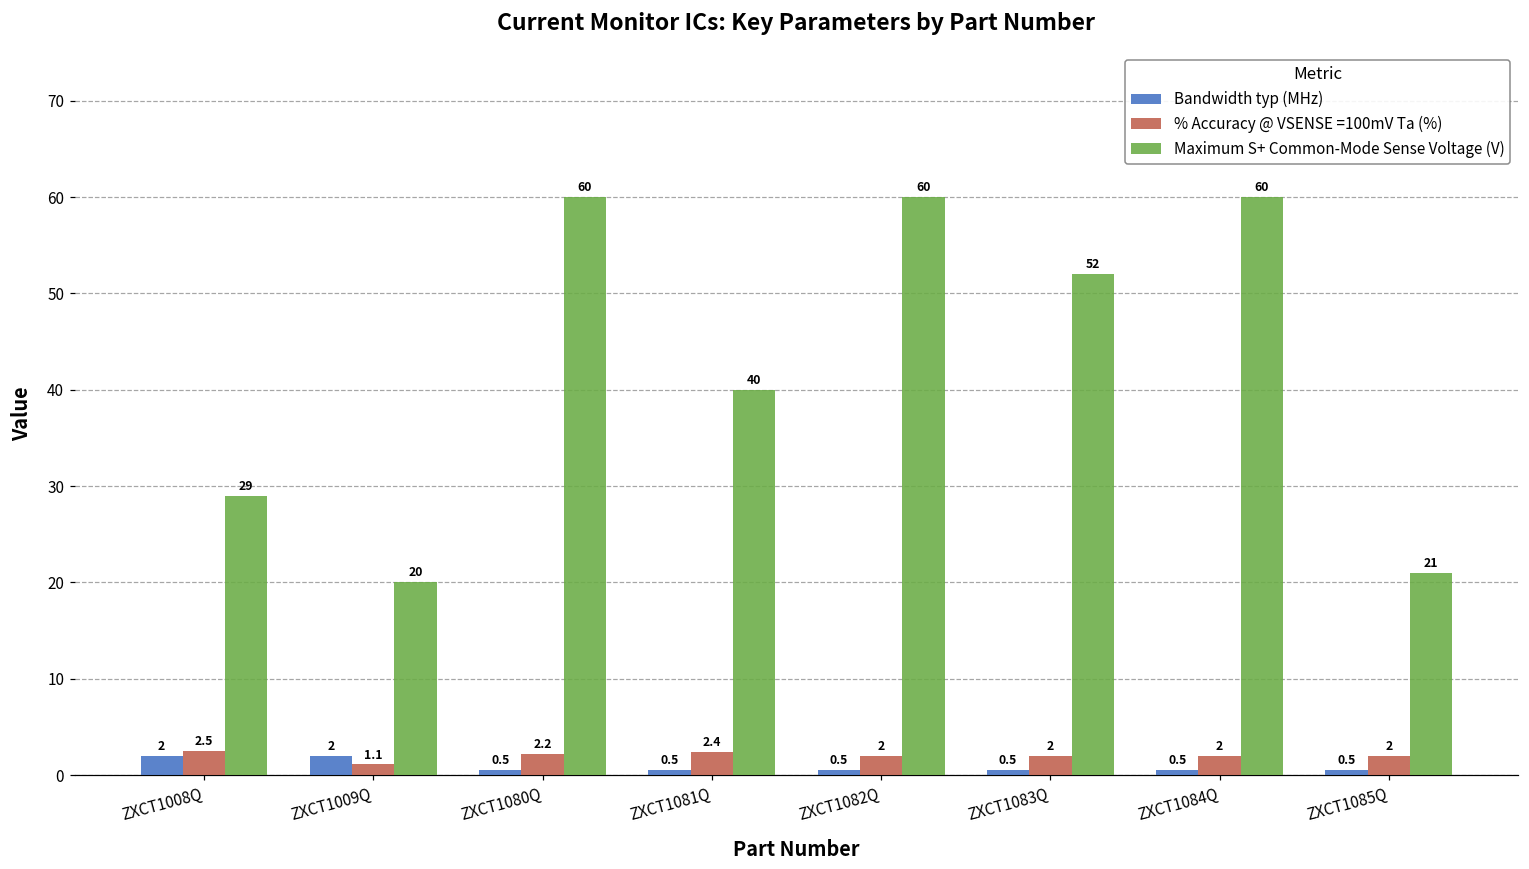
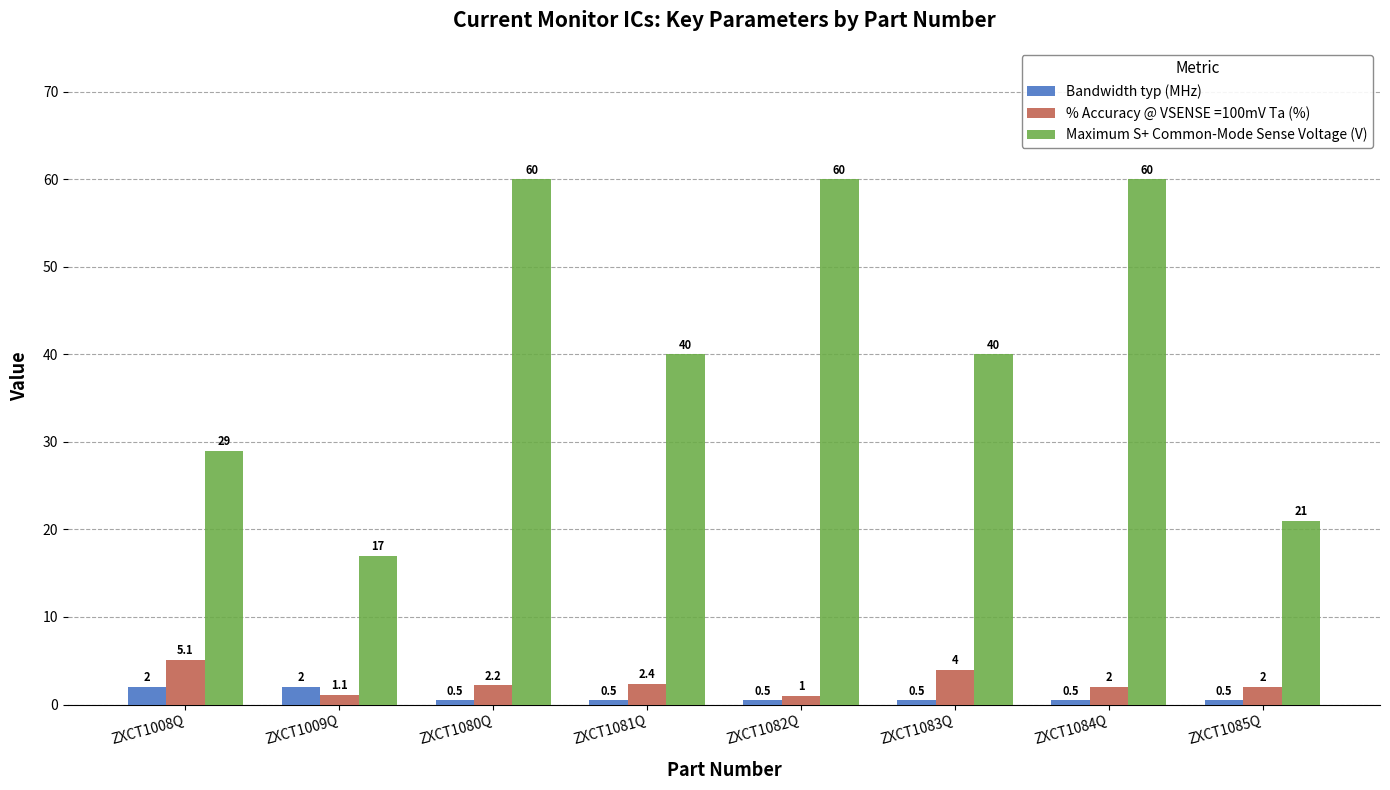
% Accuracy @ VSENSE =100mV Ta (%), ZXCT1008Q: 2.5 -> 5.1
Maximum S+ Common-Mode Sense Voltage (V), ZXCT1009Q: 20 -> 17
% Accuracy @ VSENSE =100mV Ta (%), ZXCT1082Q: 2 -> 1
% Accuracy @ VSENSE =100mV Ta (%), ZXCT1083Q: 2 -> 4
Maximum S+ Common-Mode Sense Voltage (V), ZXCT1083Q: 52 -> 40
